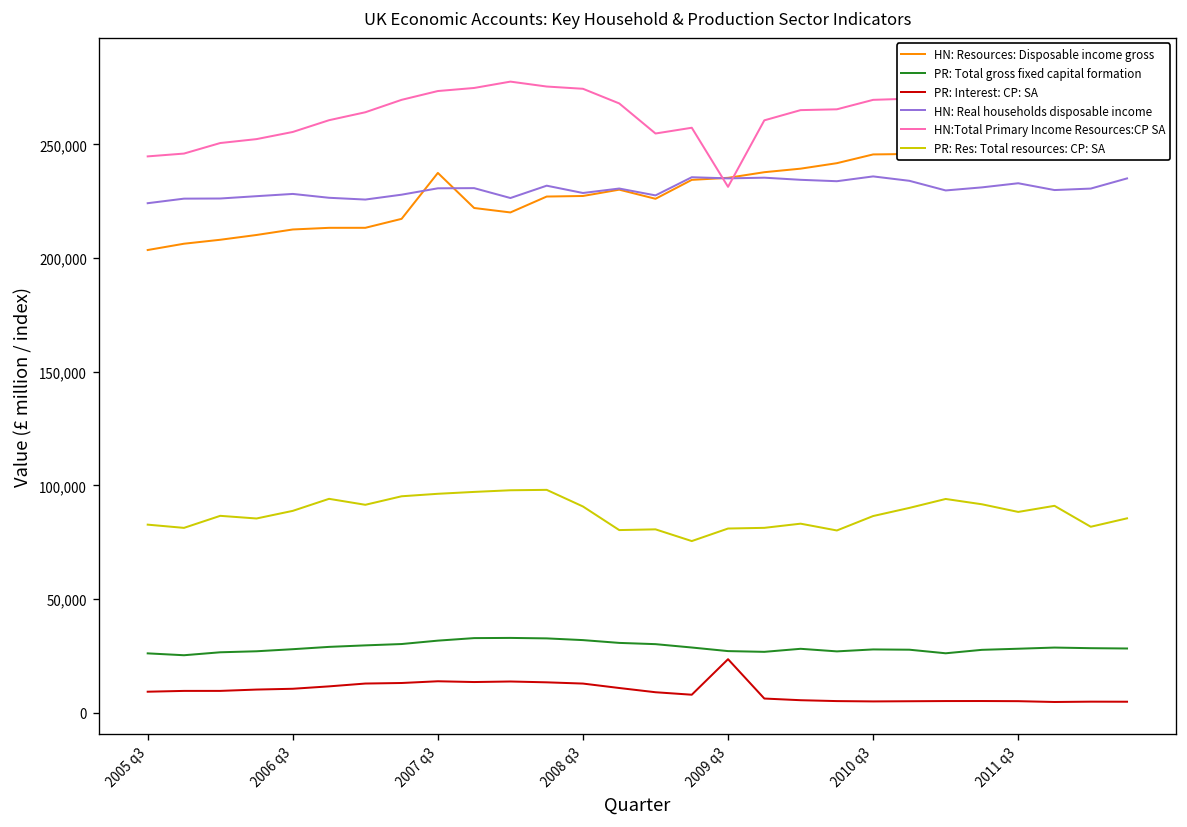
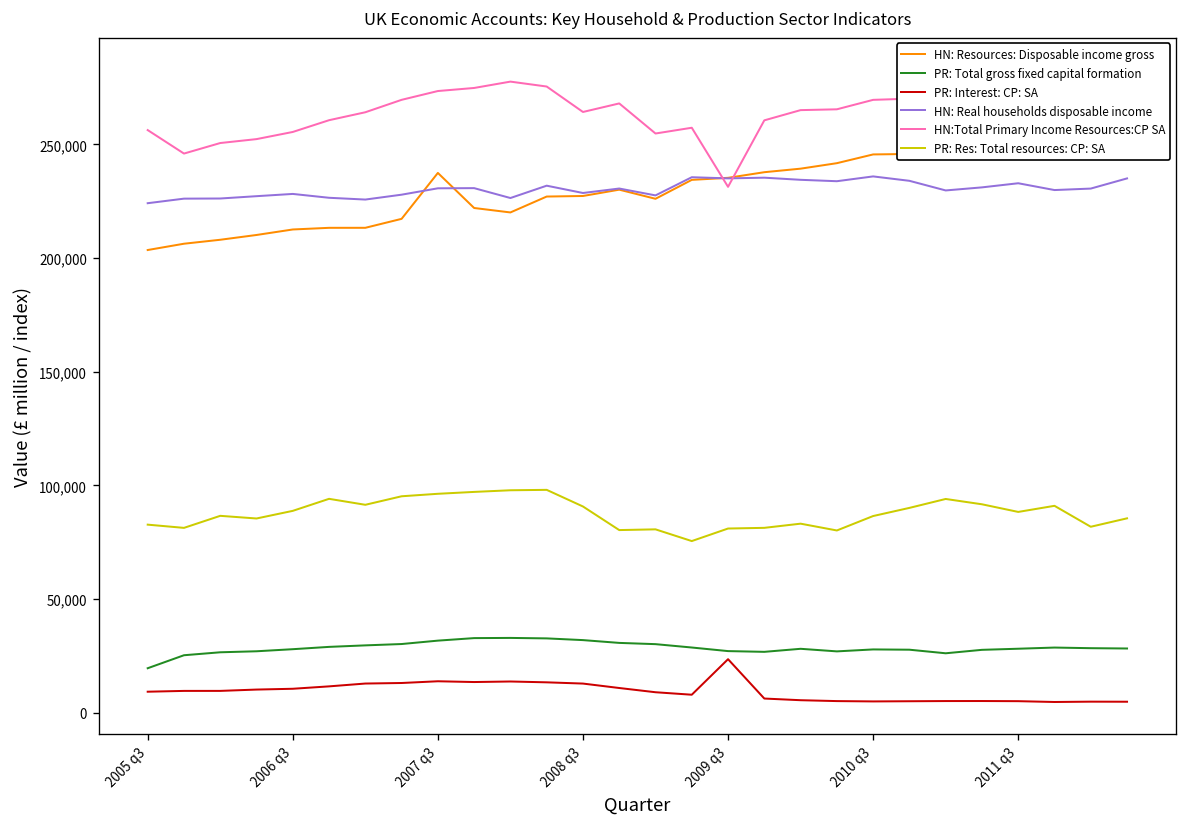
PR: Total gross fixed capital formation, 2005 q3: 26,000 -> 20,000
HN:Total Primary Income Resources:CP SA, 2005 q3: 245,000 -> 256,000
HN:Total Primary Income Resources:CP SA, 2008 q3: 274,000 -> 264,000
